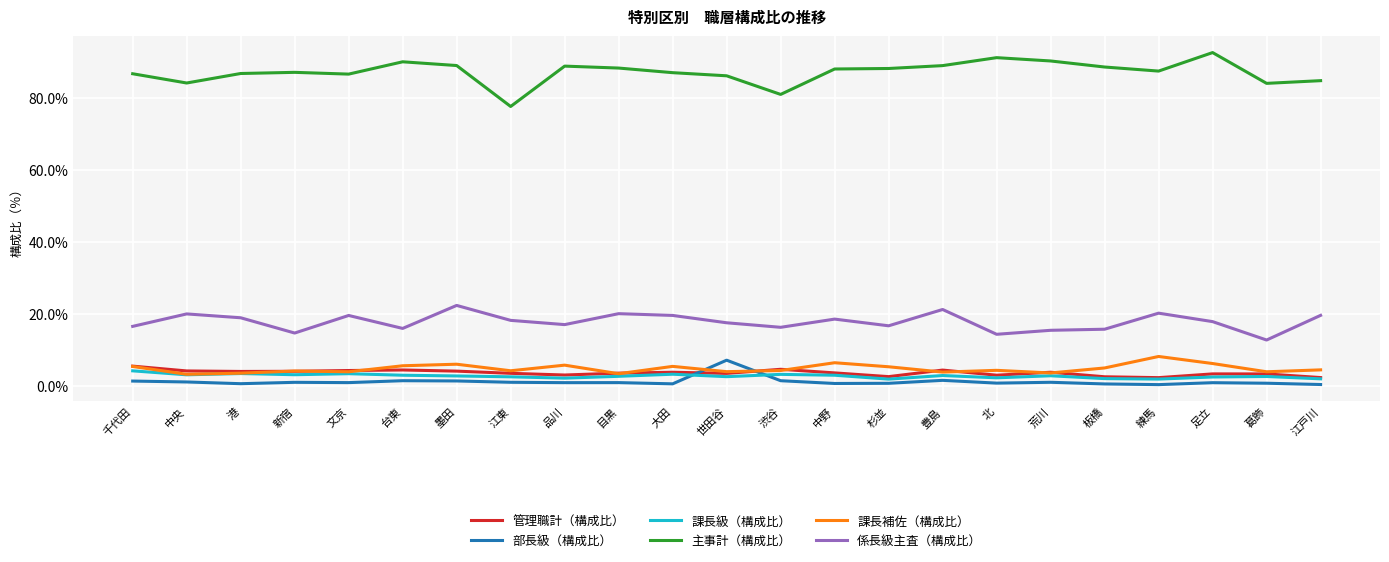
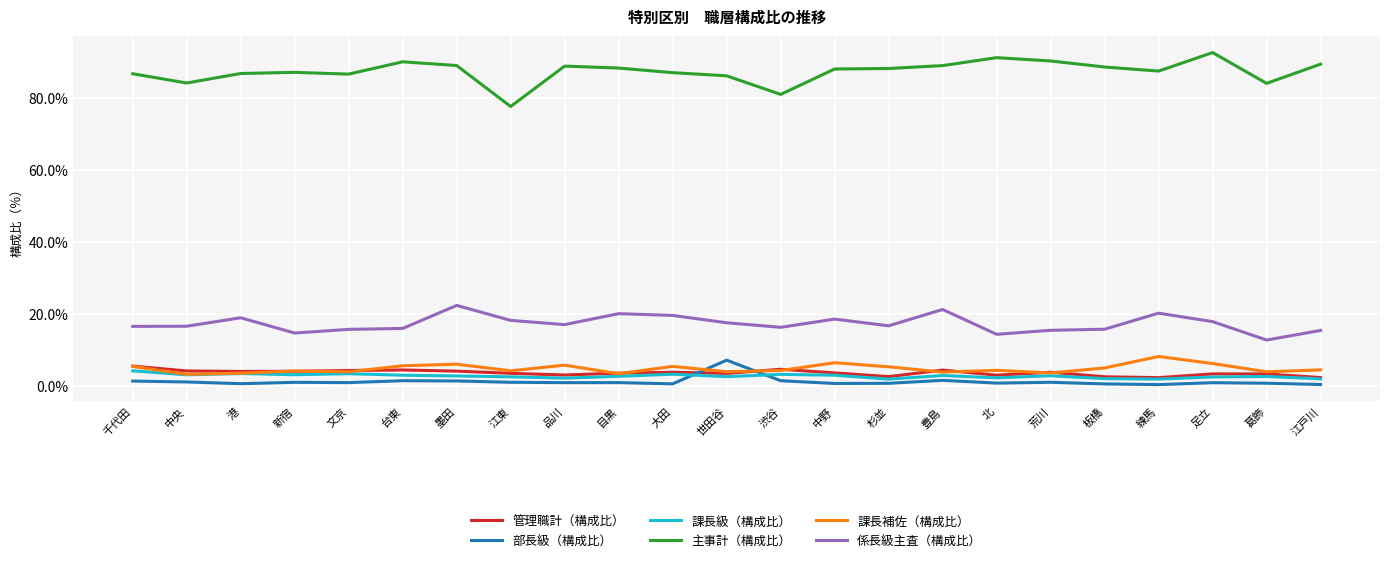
係長級主査（構成比）, 中央: 20% -> 17%
係長級主査（構成比）, 文京: 20% -> 16%
主事計（構成比）, 江戸川: 85% -> 89%
係長級主査（構成比）, 江戸川: 20% -> 15%
